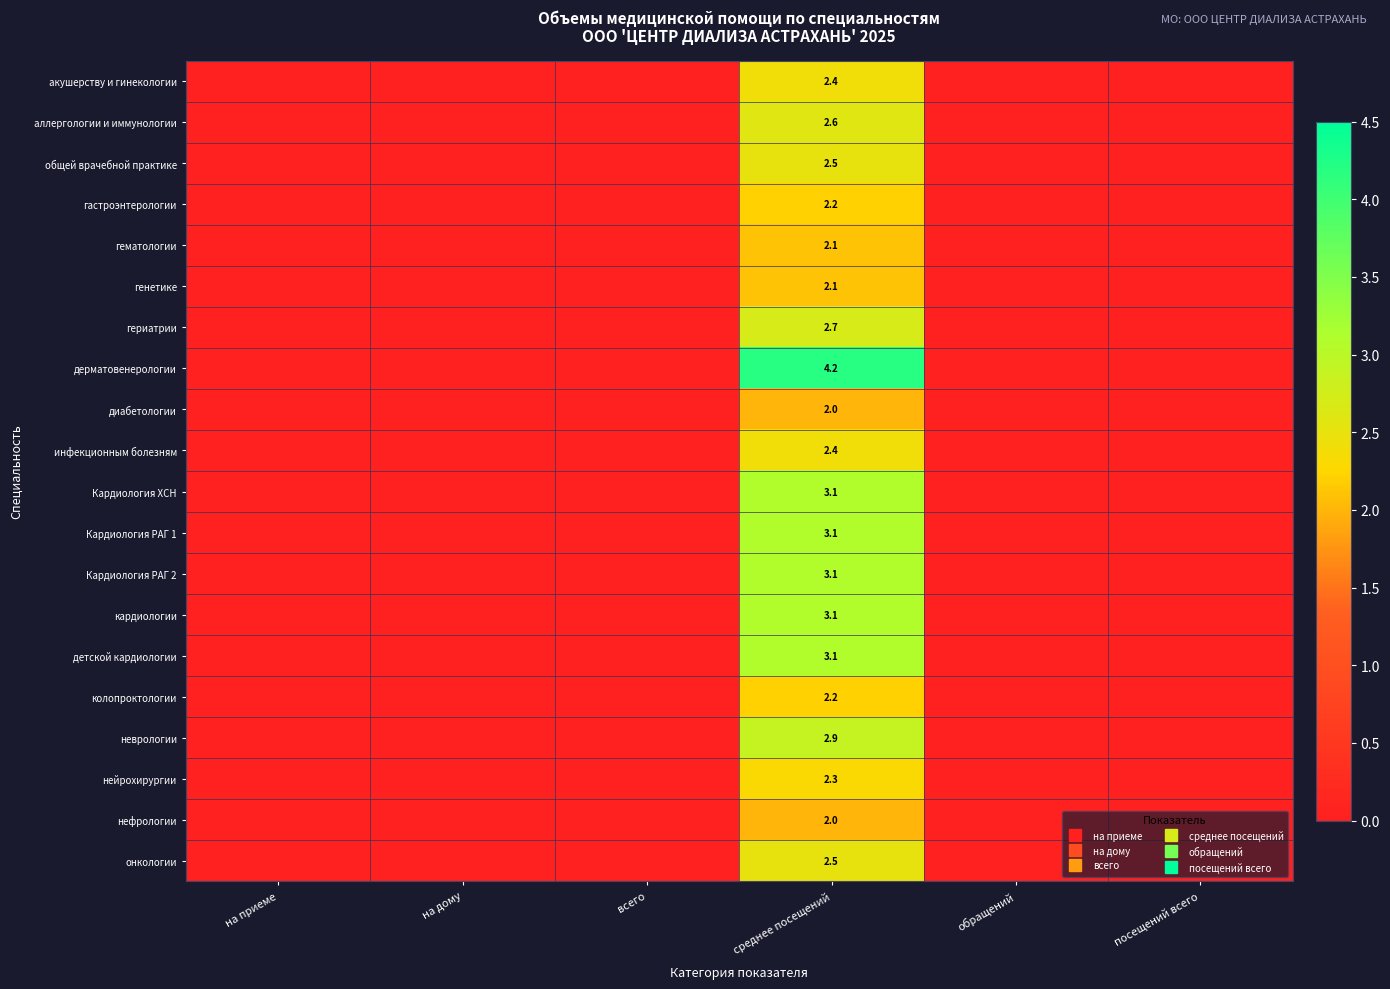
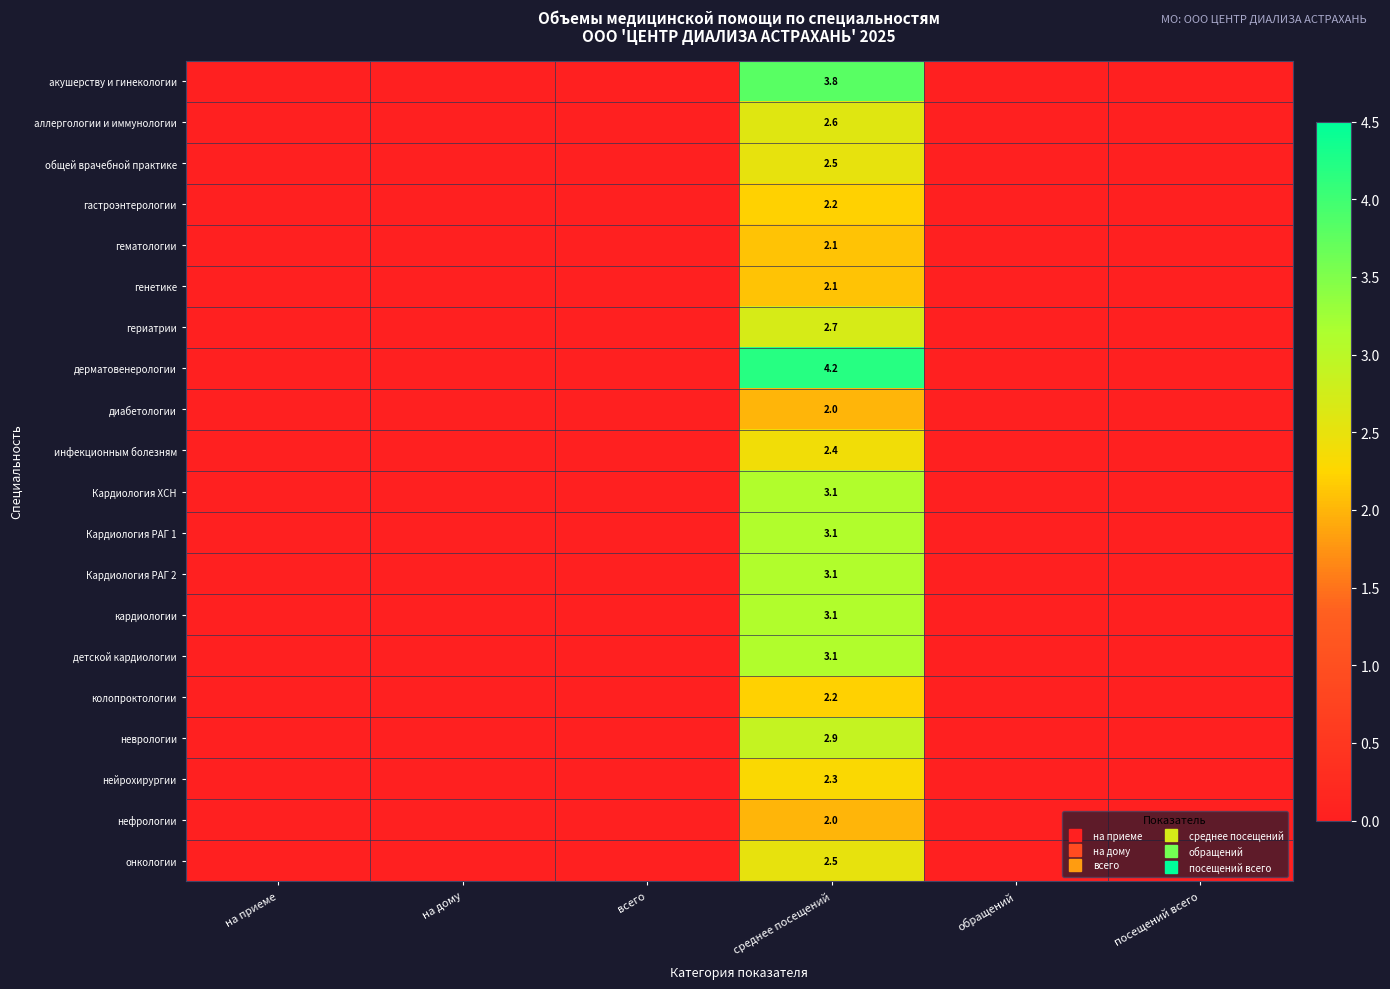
акушерству и гинекологии, среднее посещений: 2.4 -> 3.8
